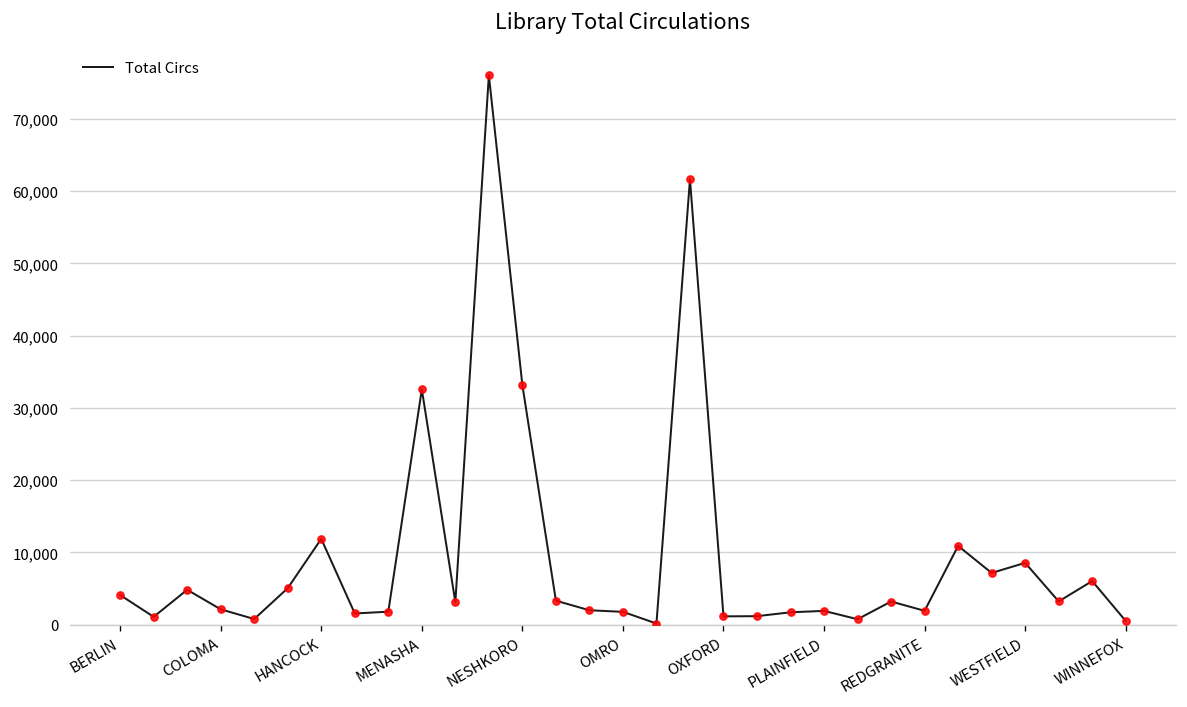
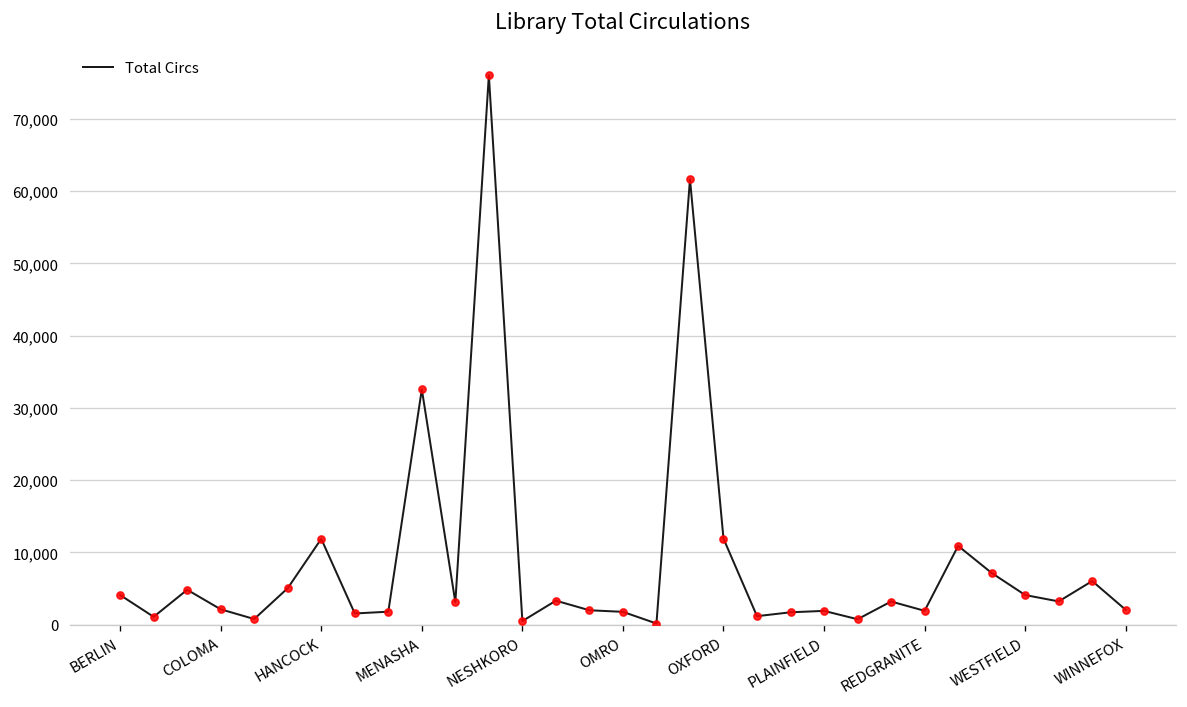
NESHKORO: 33,000 -> 0
OXFORD: 1,000 -> 12,000
WESTFIELD: 9,000 -> 4,000
WINNEFOX: 0 -> 2,000
